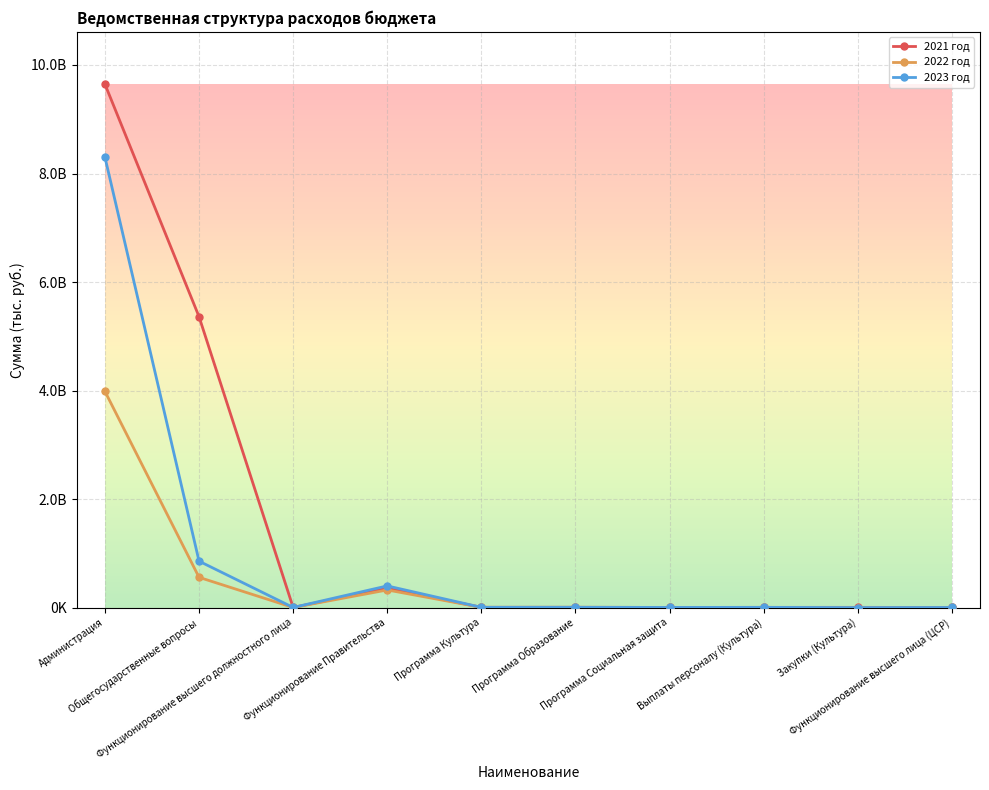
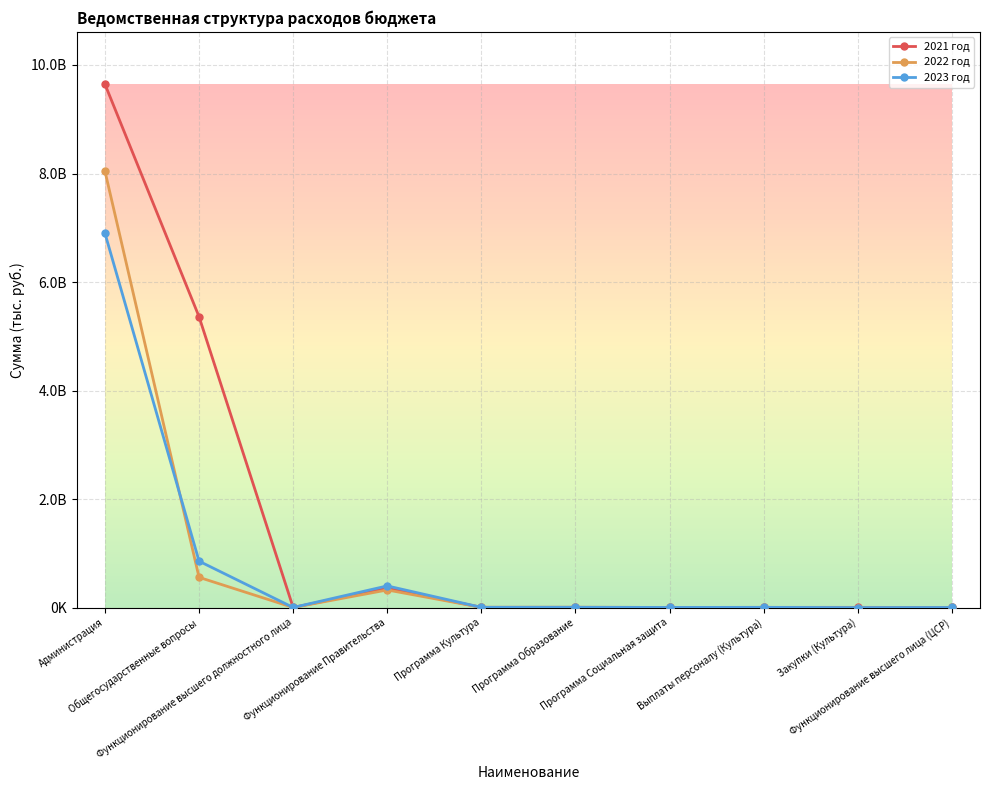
2022 год, Администрация: 4000000000 -> 8000000000
2023 год, Администрация: 8300000000 -> 6900000000
